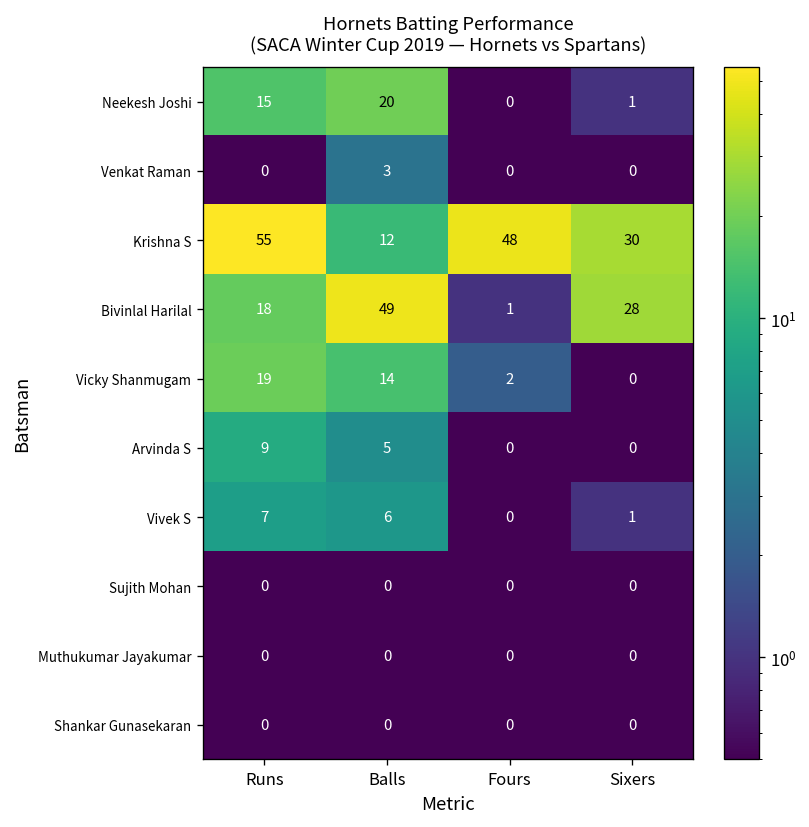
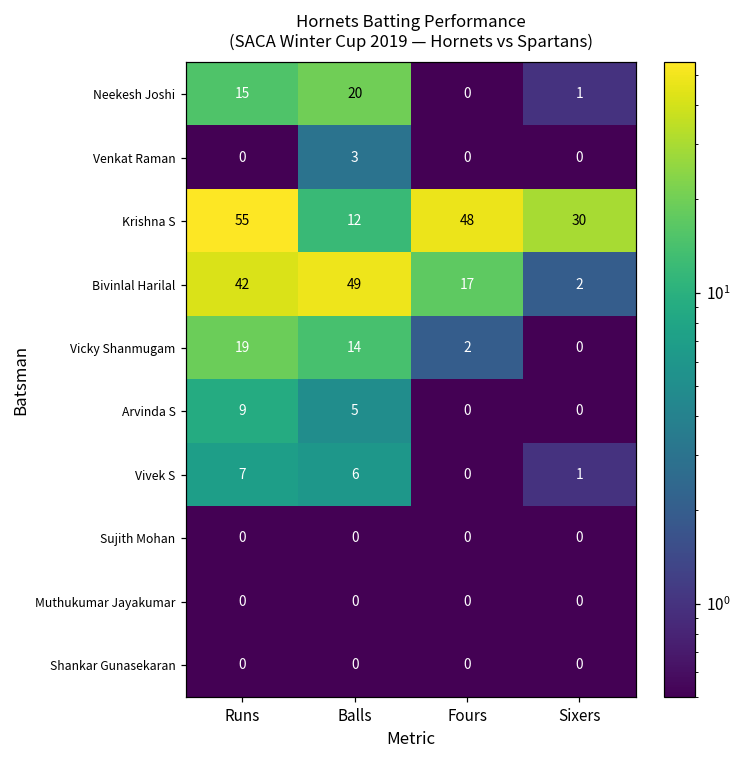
Bivinlal Harilal, Runs: 18 -> 42
Bivinlal Harilal, Fours: 1 -> 17
Bivinlal Harilal, Sixers: 28 -> 2
